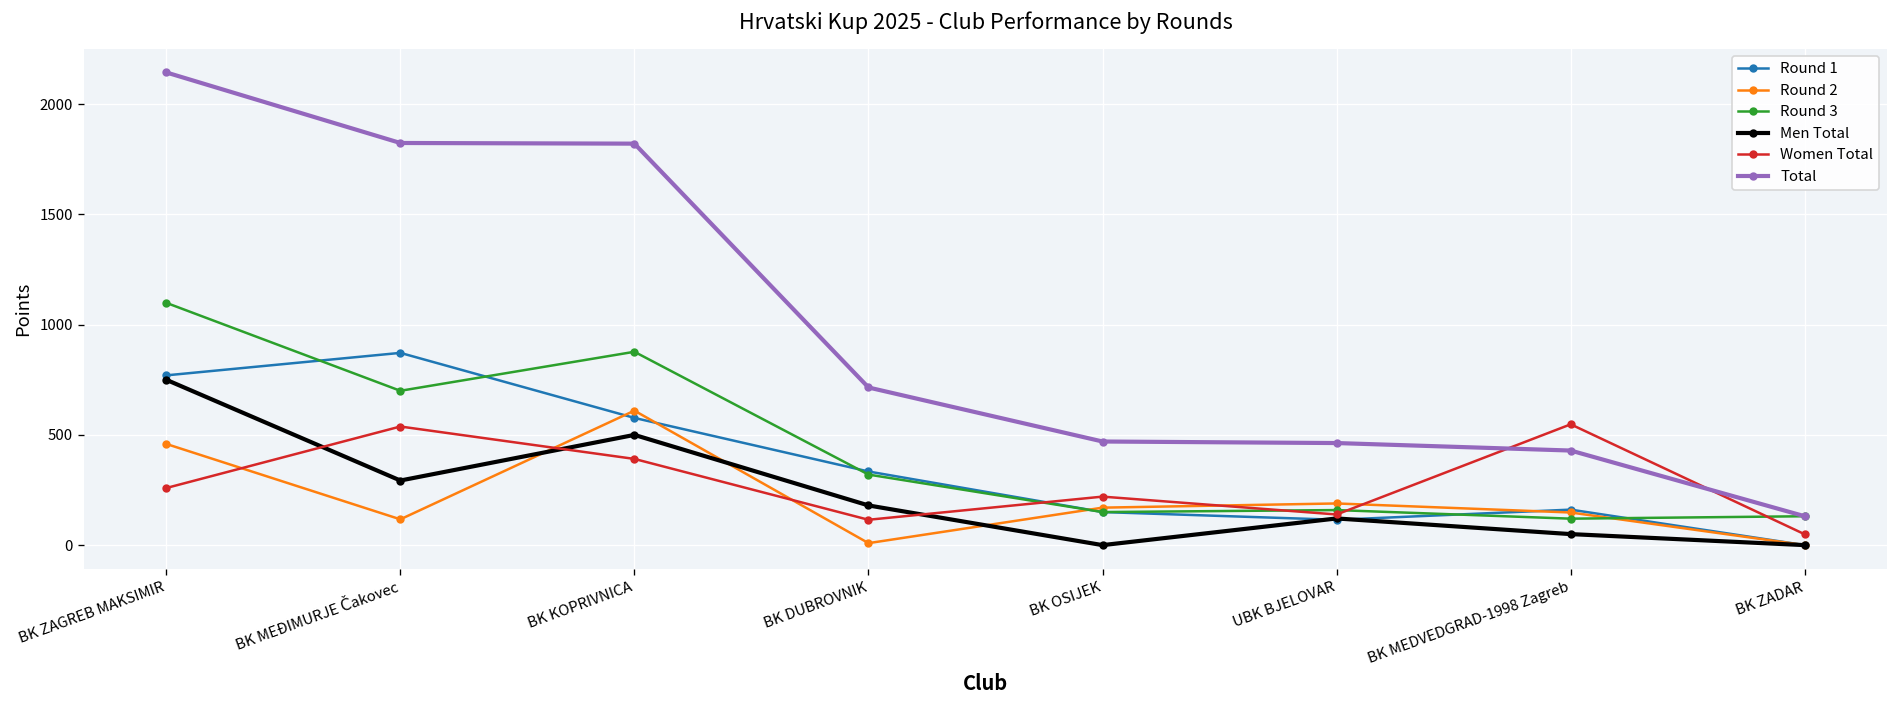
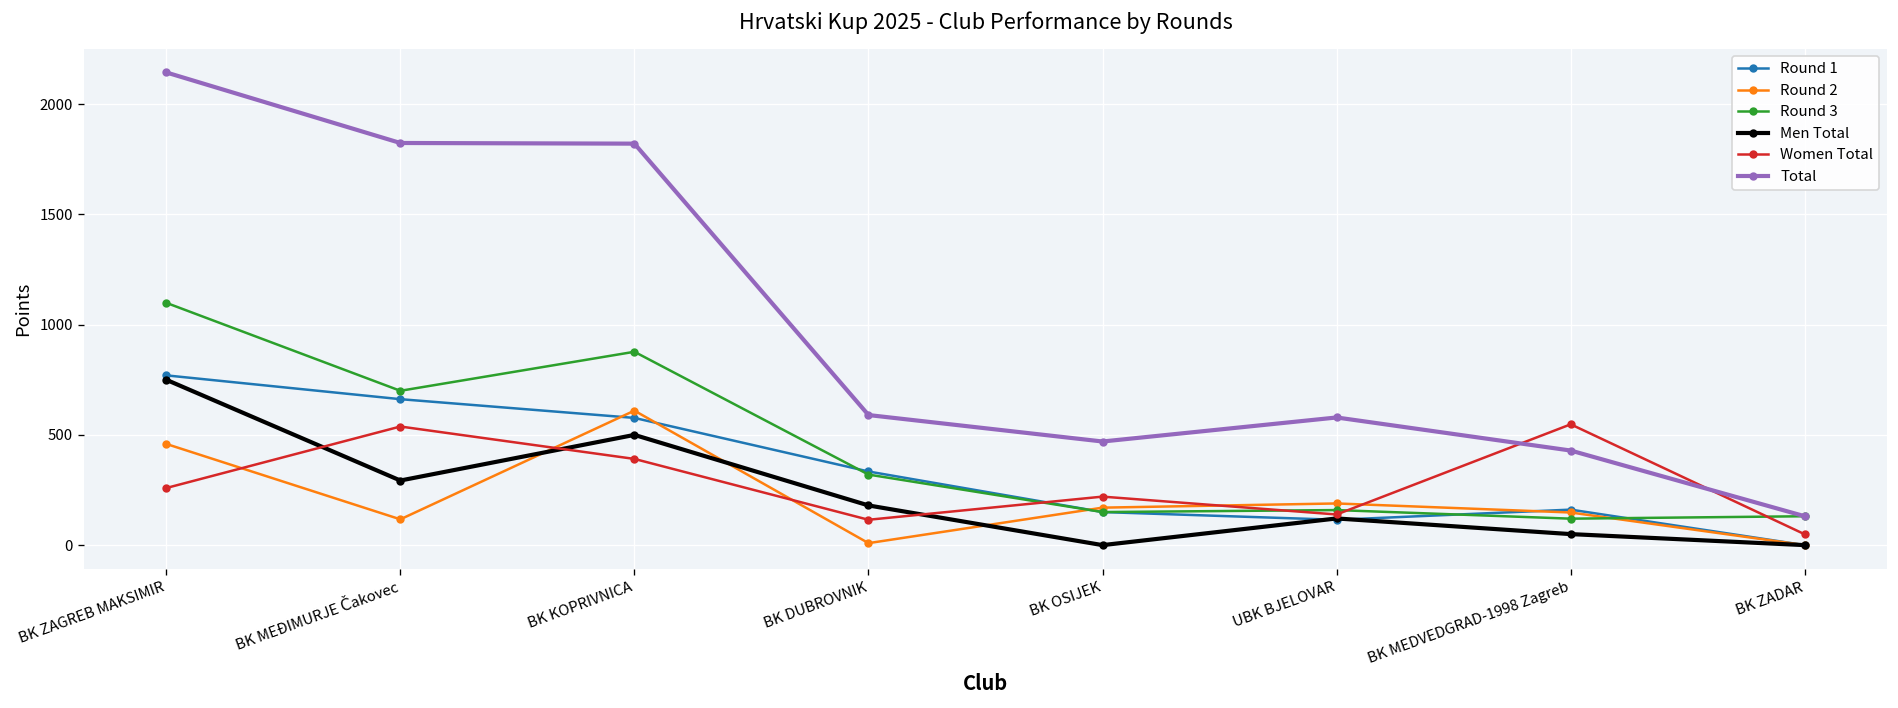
Round 1, BK MEĐIMURJE Čakovec: 870 -> 660
Total, BK DUBROVNIK: 720 -> 590
Total, UBK BJELOVAR: 460 -> 580
